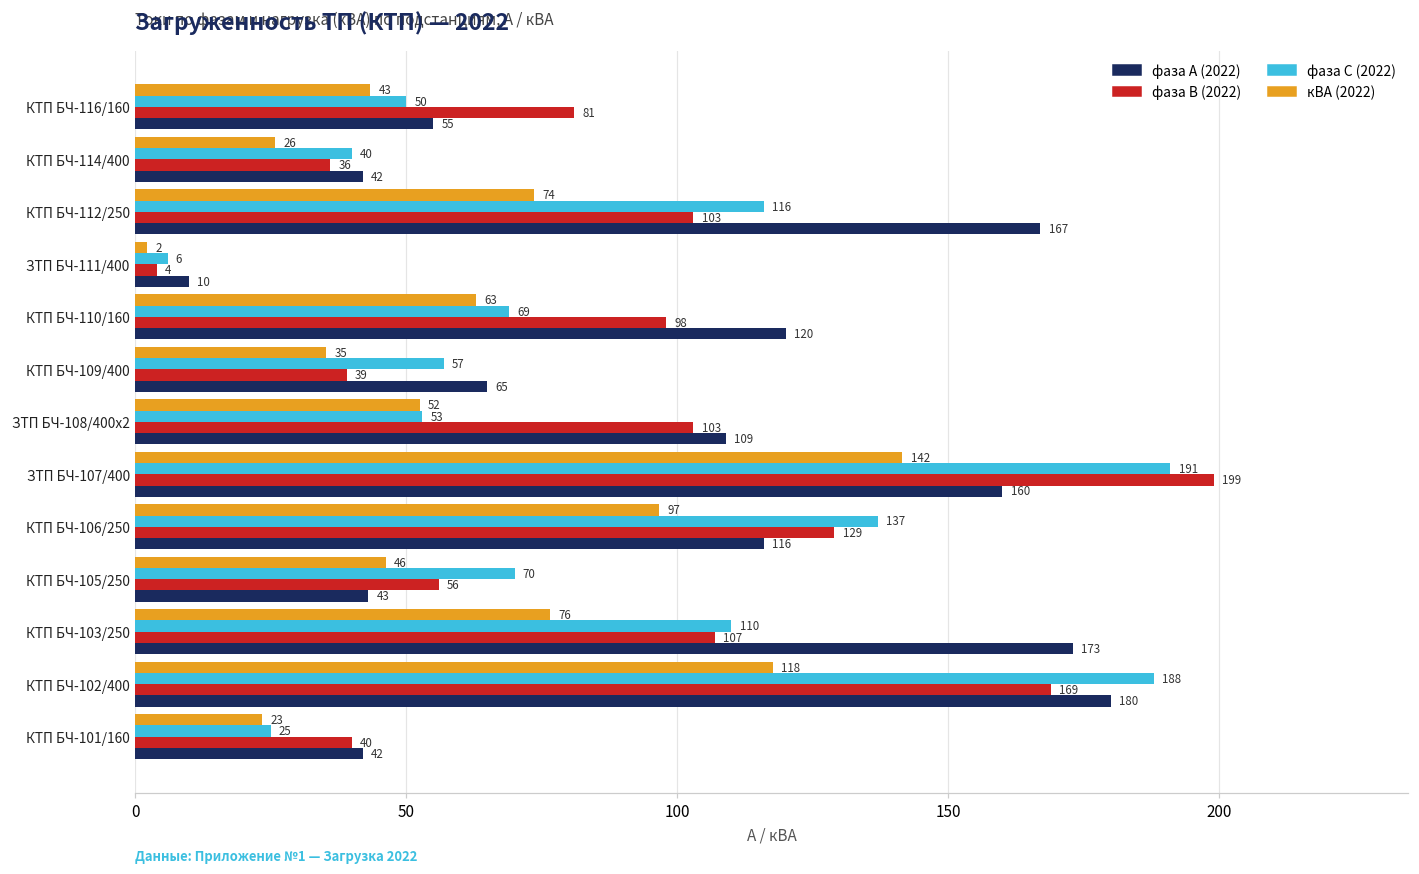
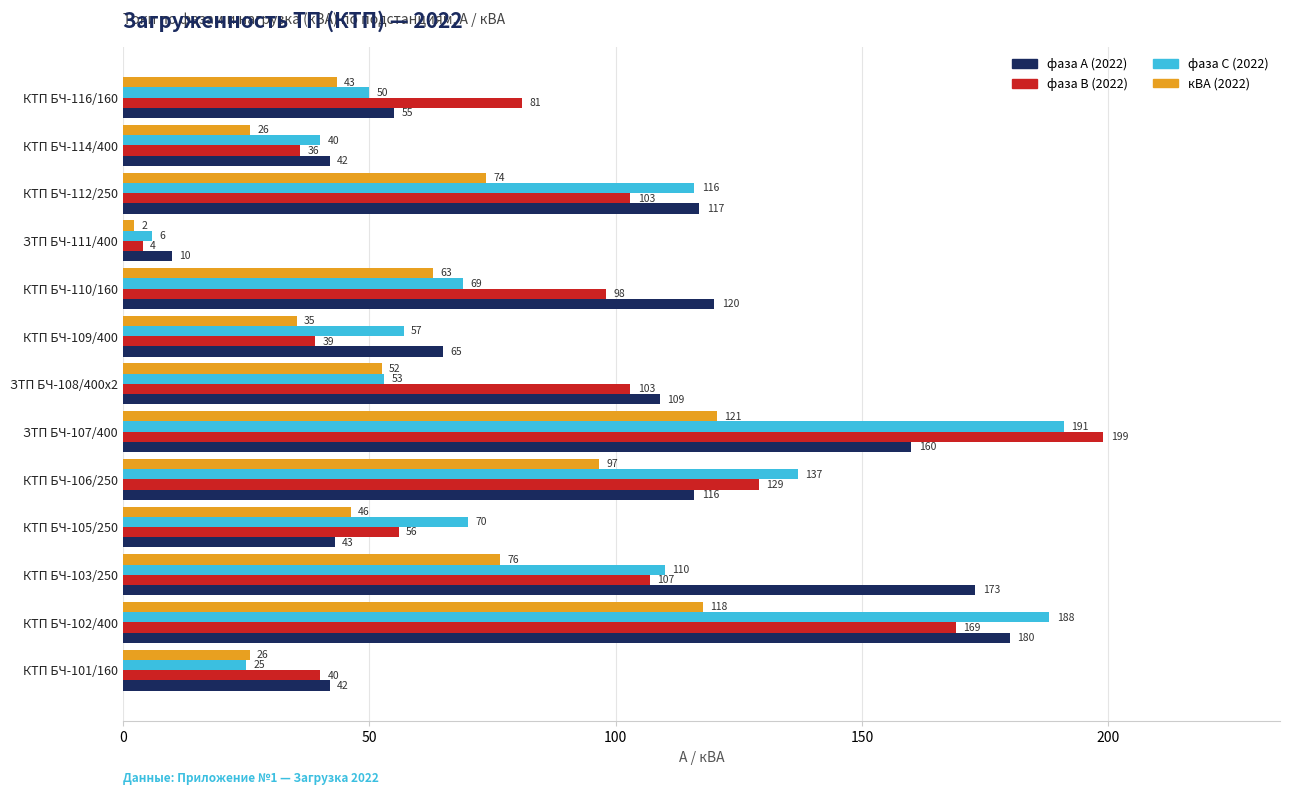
фаза А (2022), КТП БЧ-112/250: 167 -> 117
кВА (2022), ЗТП БЧ-107/400: 142 -> 121
кВА (2022), КТП БЧ-101/160: 23 -> 26
